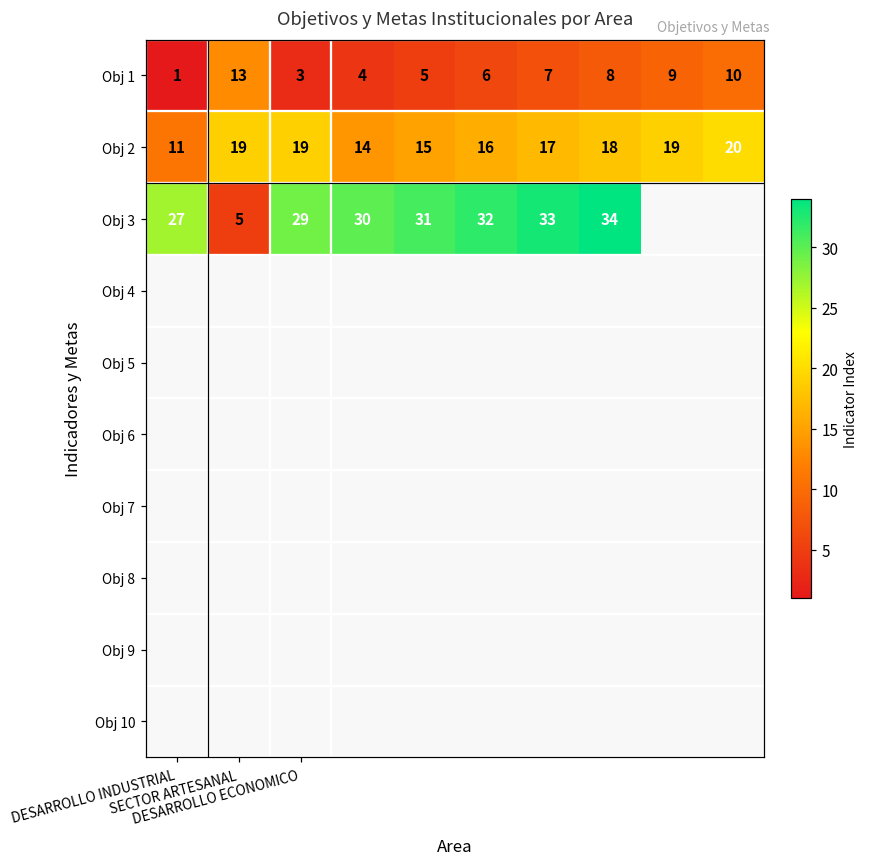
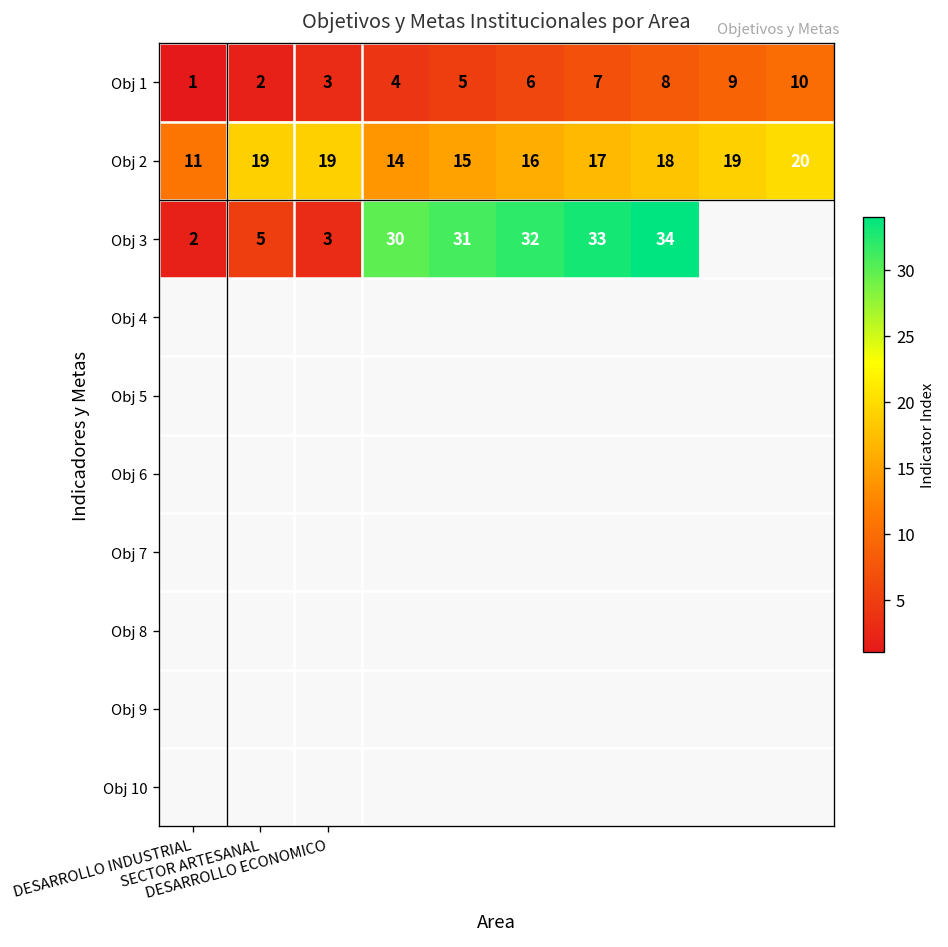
Obj 1, SECTOR ARTESANAL: 13 -> 2
Obj 3, DESARROLLO INDUSTRIAL: 27 -> 2
Obj 3, DESARROLLO ECONOMICO: 29 -> 3
